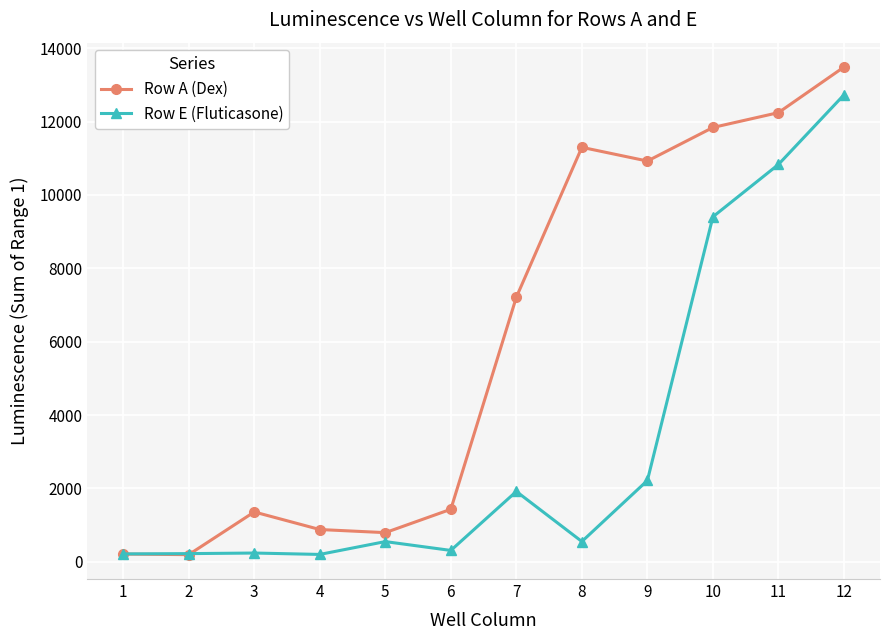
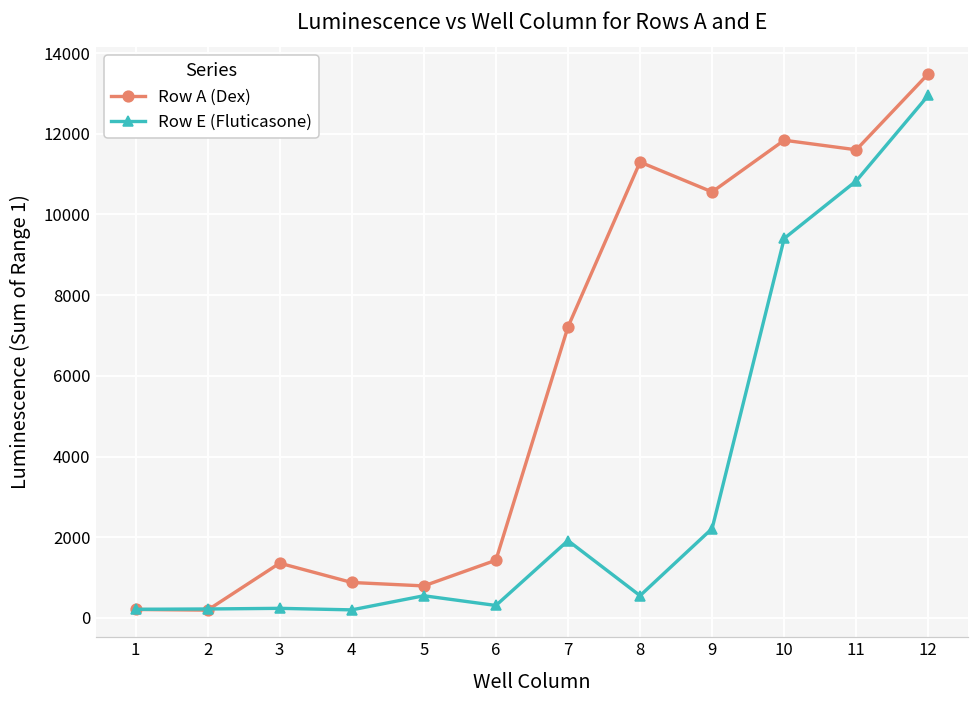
Row A (Dex), 9: 10900 -> 10600
Row A (Dex), 11: 12200 -> 11600
Row E (Fluticasone), 12: 12700 -> 13000
